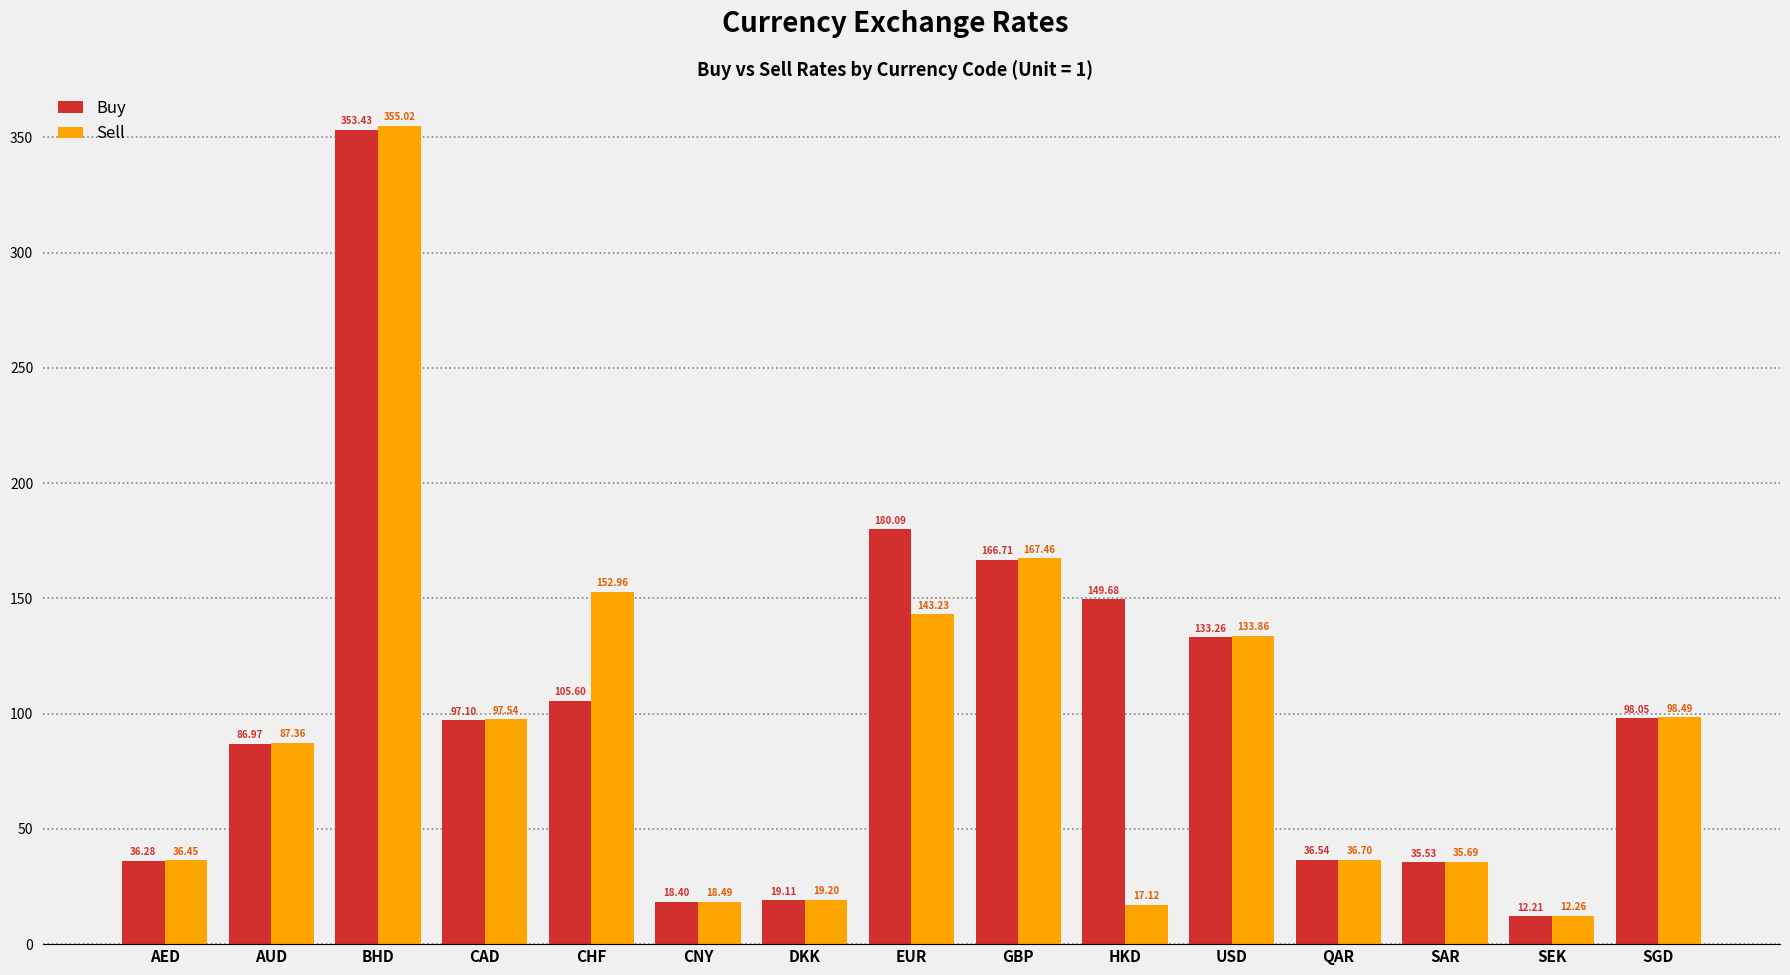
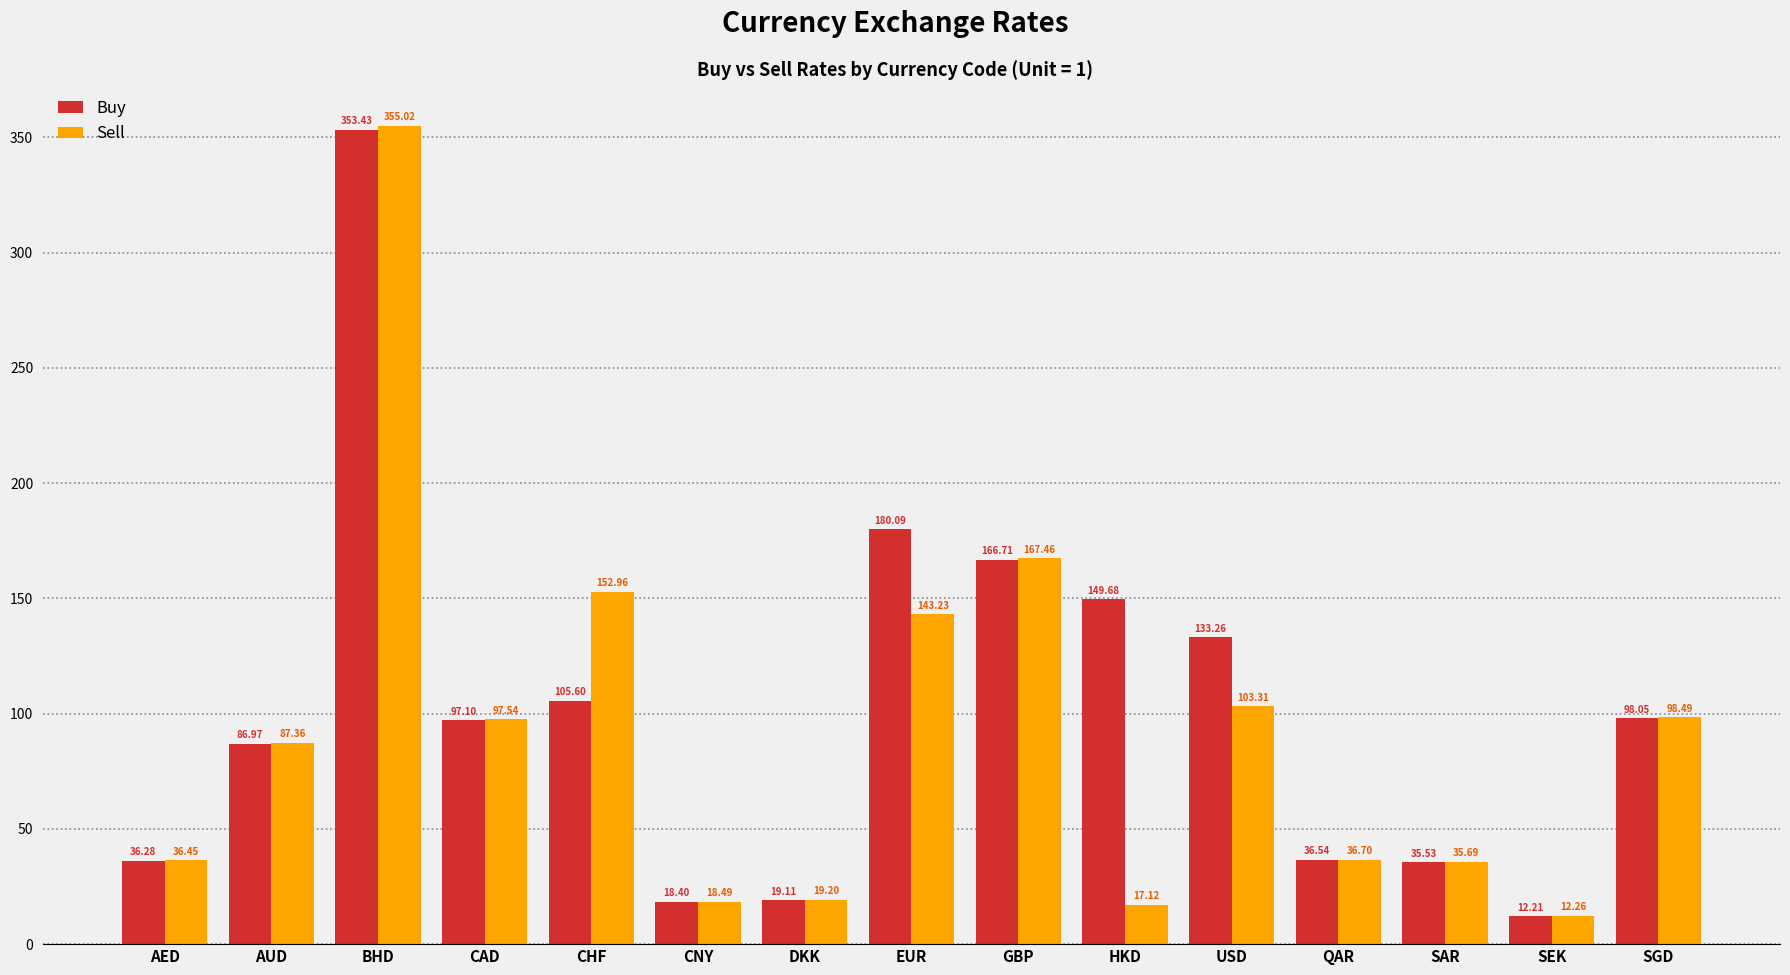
Sell, USD: 133.86 -> 103.31
